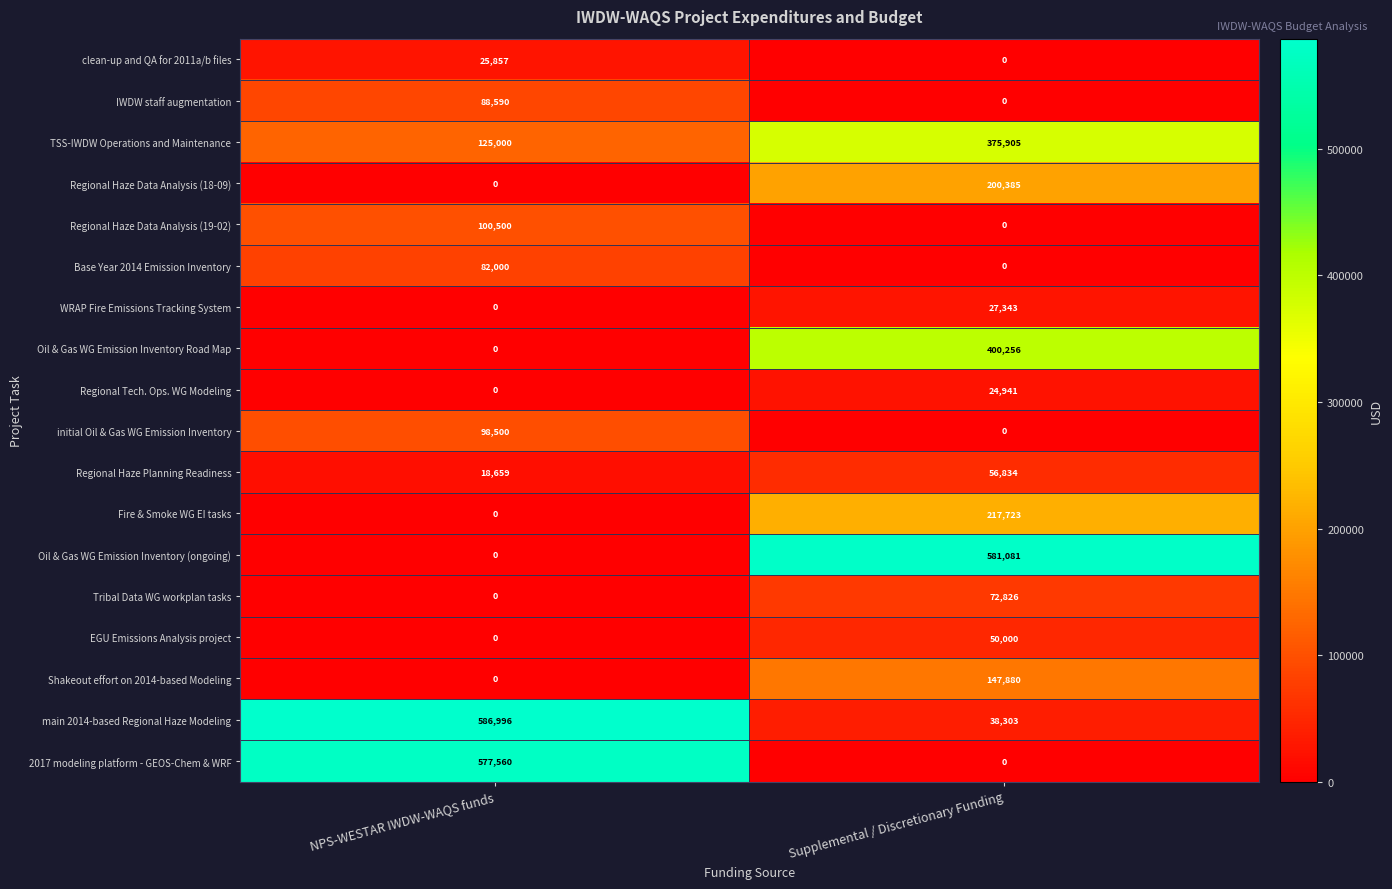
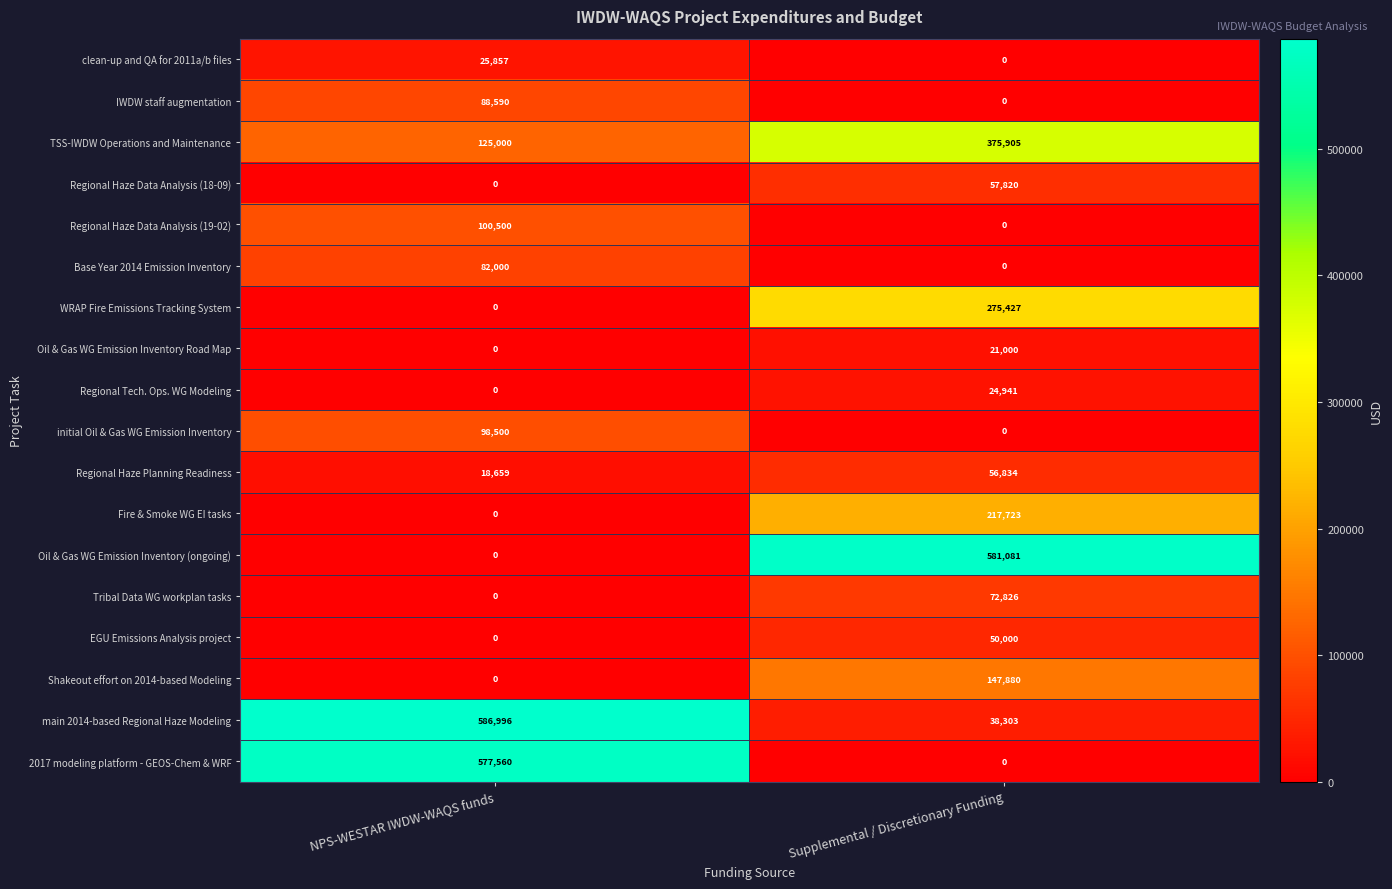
Regional Haze Data Analysis (18-09), Supplemental / Discretionary Funding: 200,385 -> 57,820
WRAP Fire Emissions Tracking System, Supplemental / Discretionary Funding: 27,343 -> 275,427
Oil & Gas WG Emission Inventory Road Map, Supplemental / Discretionary Funding: 400,256 -> 21,000
